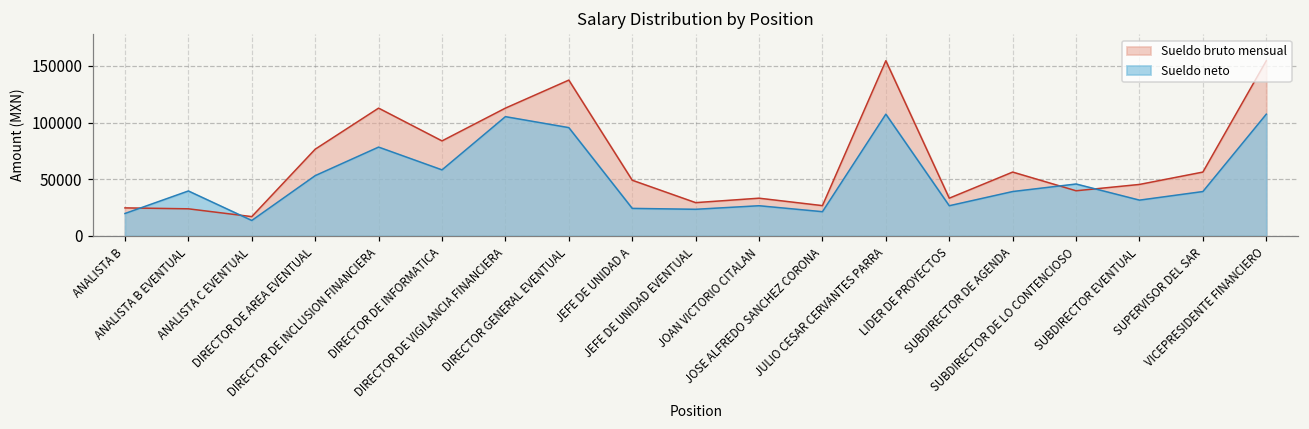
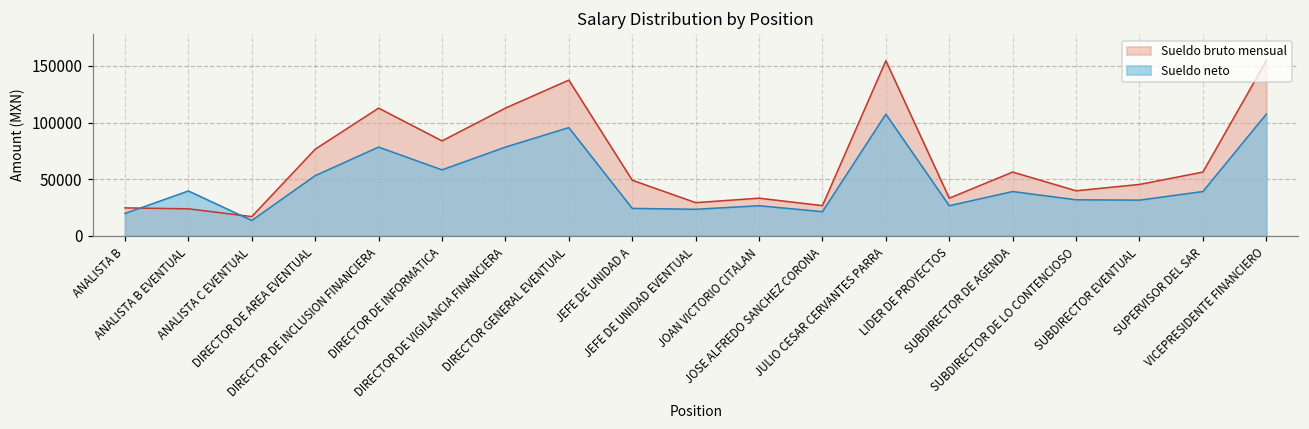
Sueldo neto, DIRECTOR DE VIGILANCIA FINANCIERA: 105000 -> 78000
Sueldo neto, SUBDIRECTOR DE LO CONTENCIOSO: 46000 -> 32000
